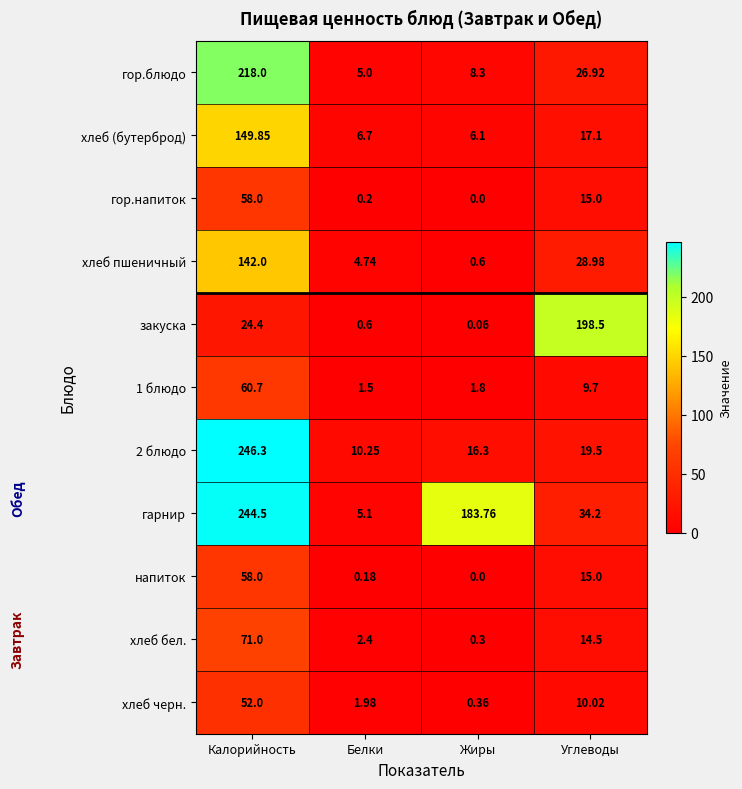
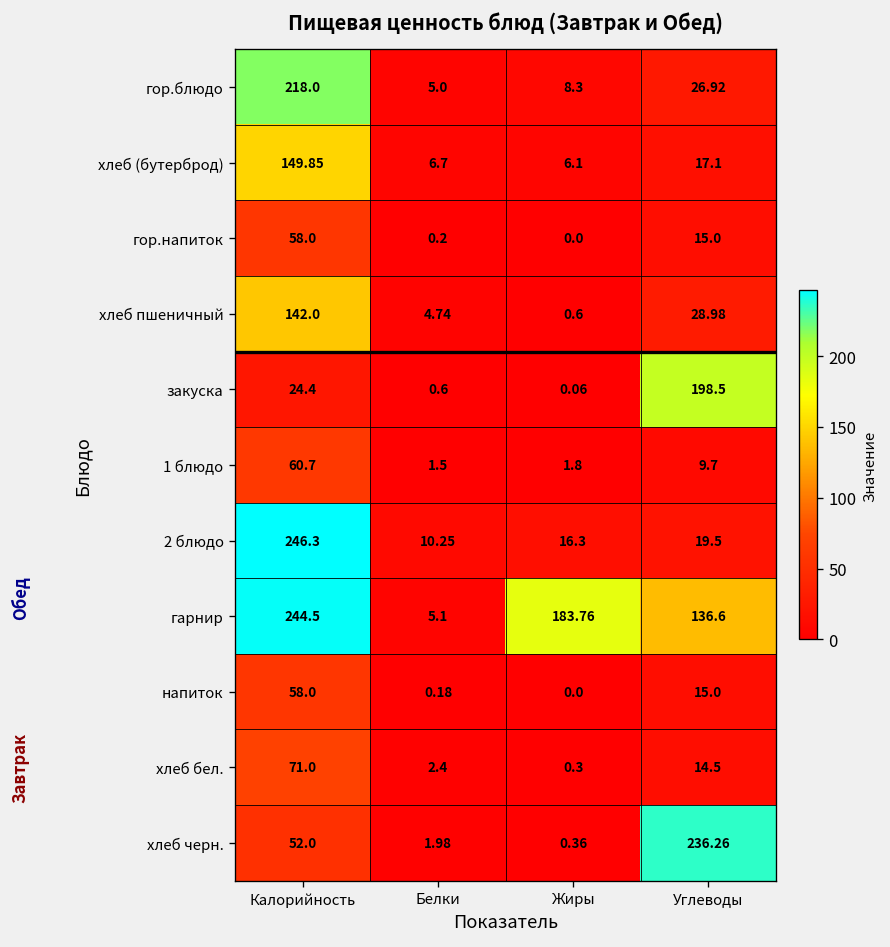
гарнир, Углеводы: 34.2 -> 136.6
хлеб черн., Углеводы: 10.02 -> 236.26
